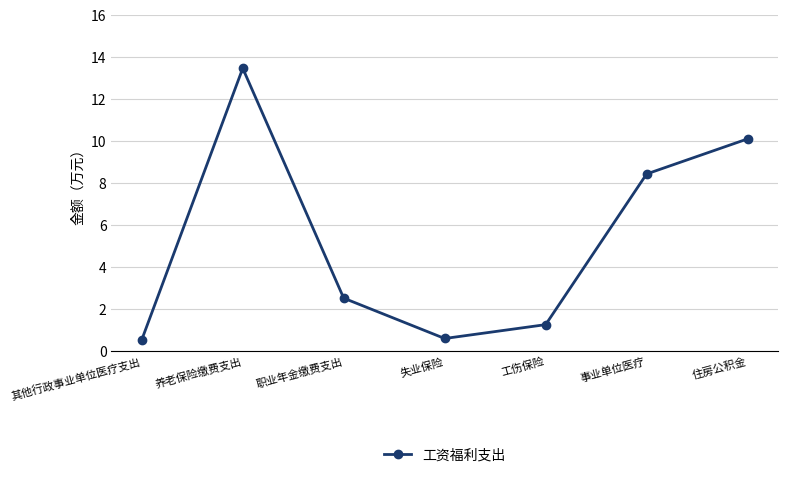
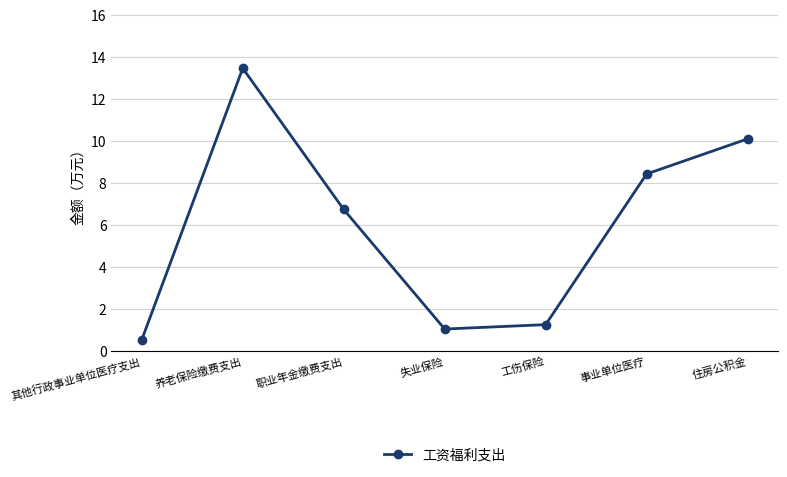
职业年金缴费支出: 2.5 -> 6.7
失业保险: 0.6 -> 1.0
